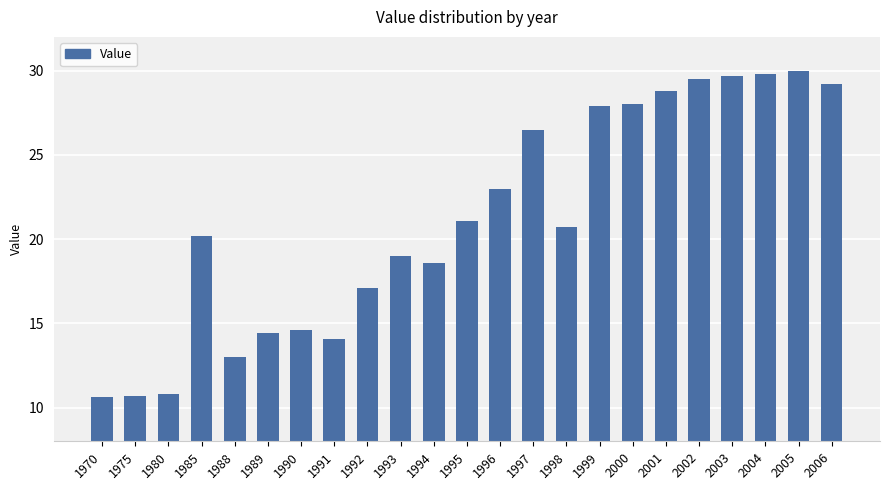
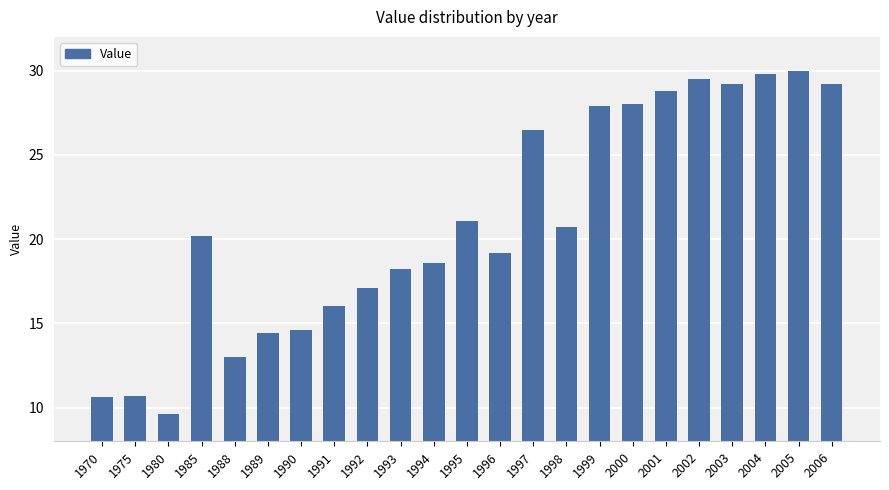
1980: 10.8 -> 9.6
1991: 14.1 -> 16.0
1993: 19.0 -> 18.2
1996: 23.0 -> 19.2
2003: 29.7 -> 29.2
